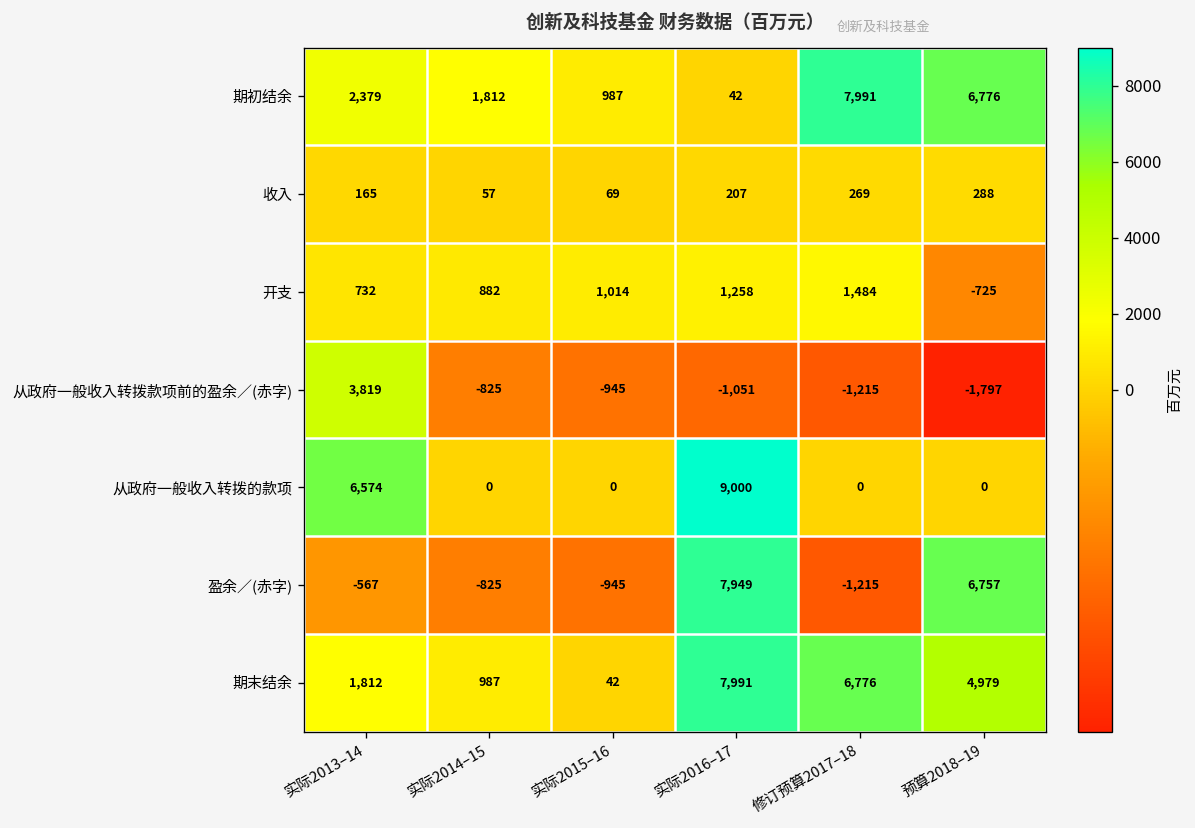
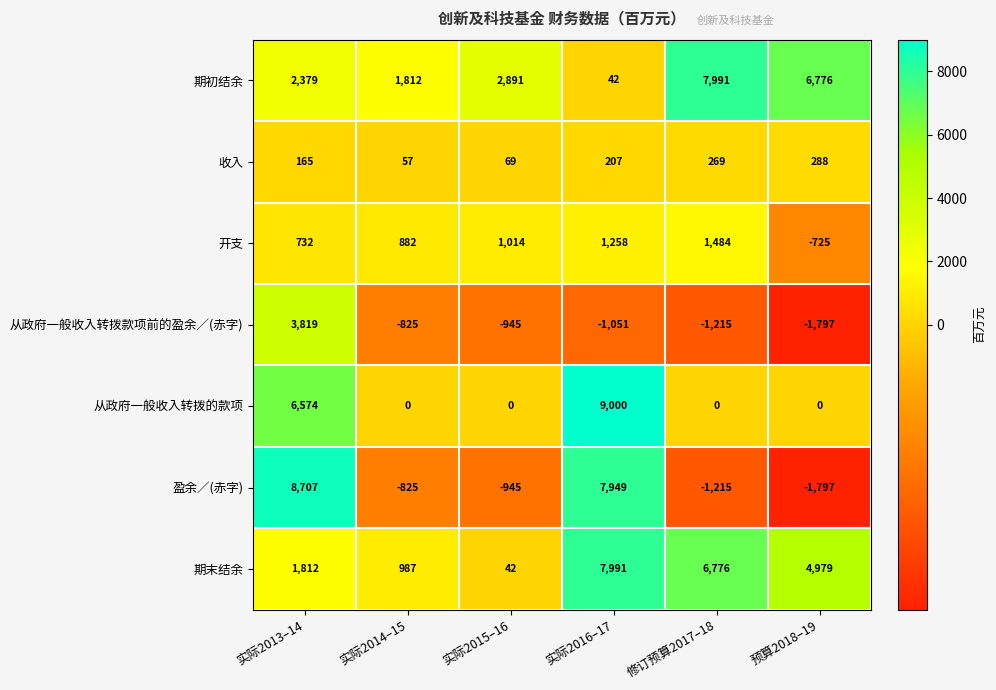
期初结余, 实际2015–16: 987 -> 2,891
盈余／(赤字), 实际2013–14: -567 -> 8,707
盈余／(赤字), 预算2018–19: 6,757 -> -1,797
